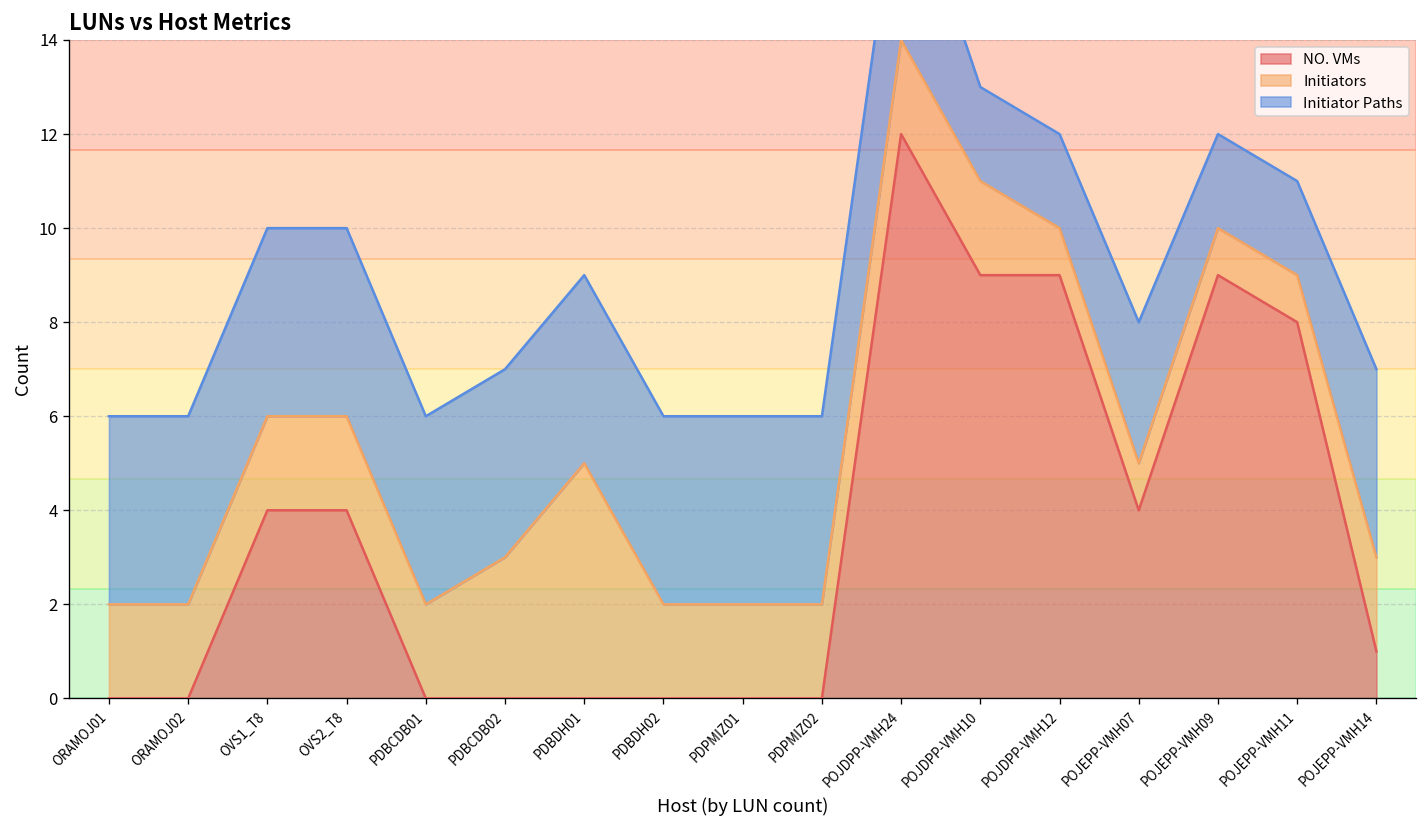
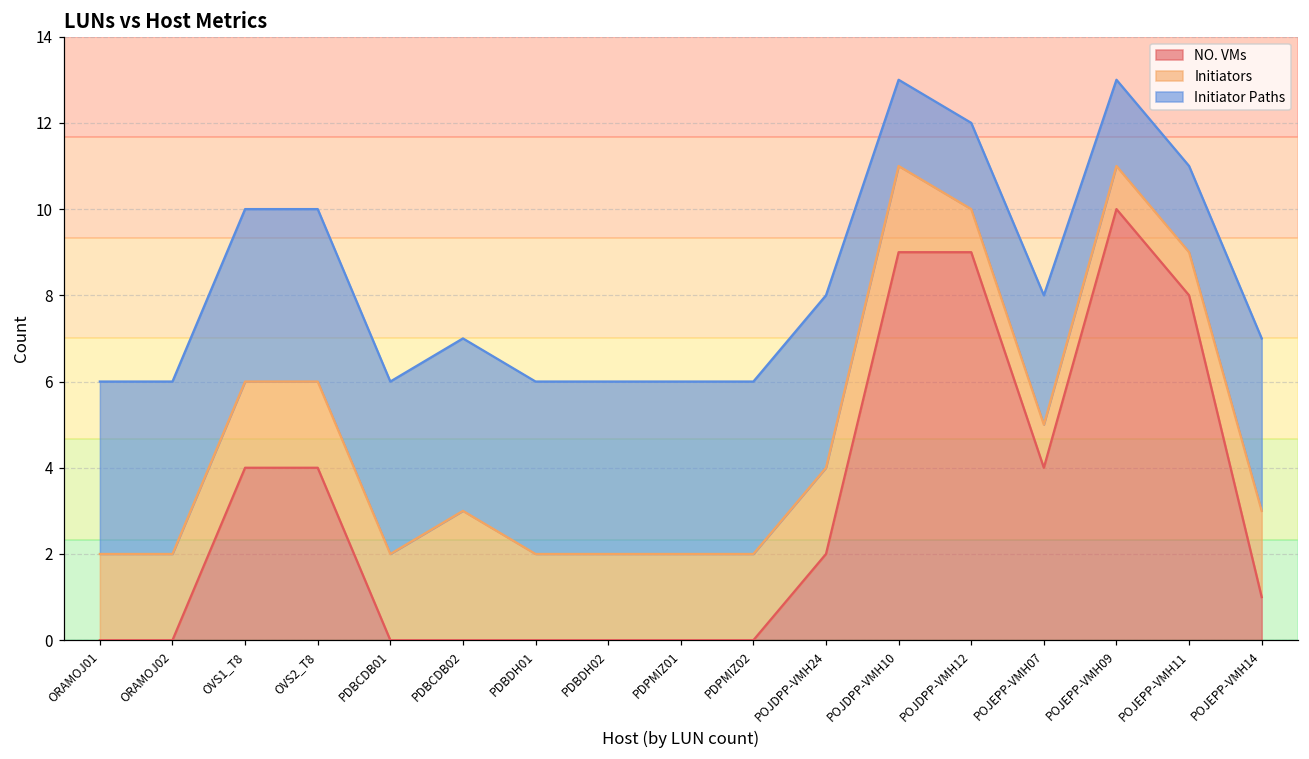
Initiators, PDBDH01: 5 -> 2
NO. VMs, POJDPP-VMH24: 12 -> 2
NO. VMs, POJEPP-VMH09: 9 -> 10
